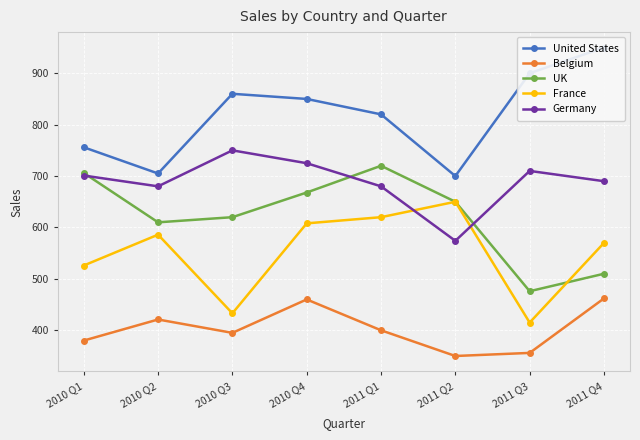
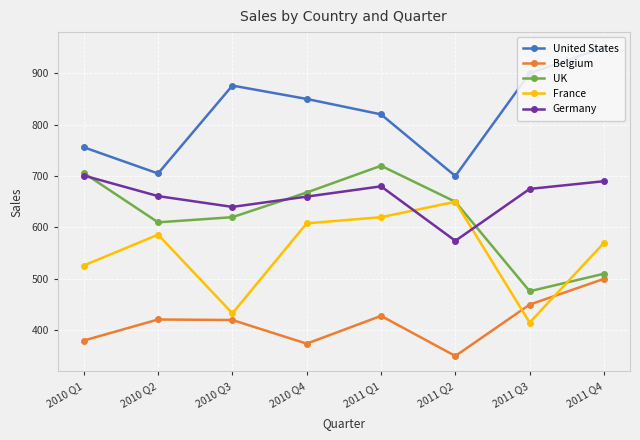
Germany, 2010 Q2: 680 -> 660
United States, 2010 Q3: 860 -> 880
Belgium, 2010 Q3: 400 -> 420
Germany, 2010 Q3: 750 -> 640
Belgium, 2010 Q4: 460 -> 370
Germany, 2010 Q4: 730 -> 660
Belgium, 2011 Q1: 400 -> 430
Belgium, 2011 Q3: 360 -> 450
Germany, 2011 Q3: 710 -> 680
Belgium, 2011 Q4: 460 -> 500
